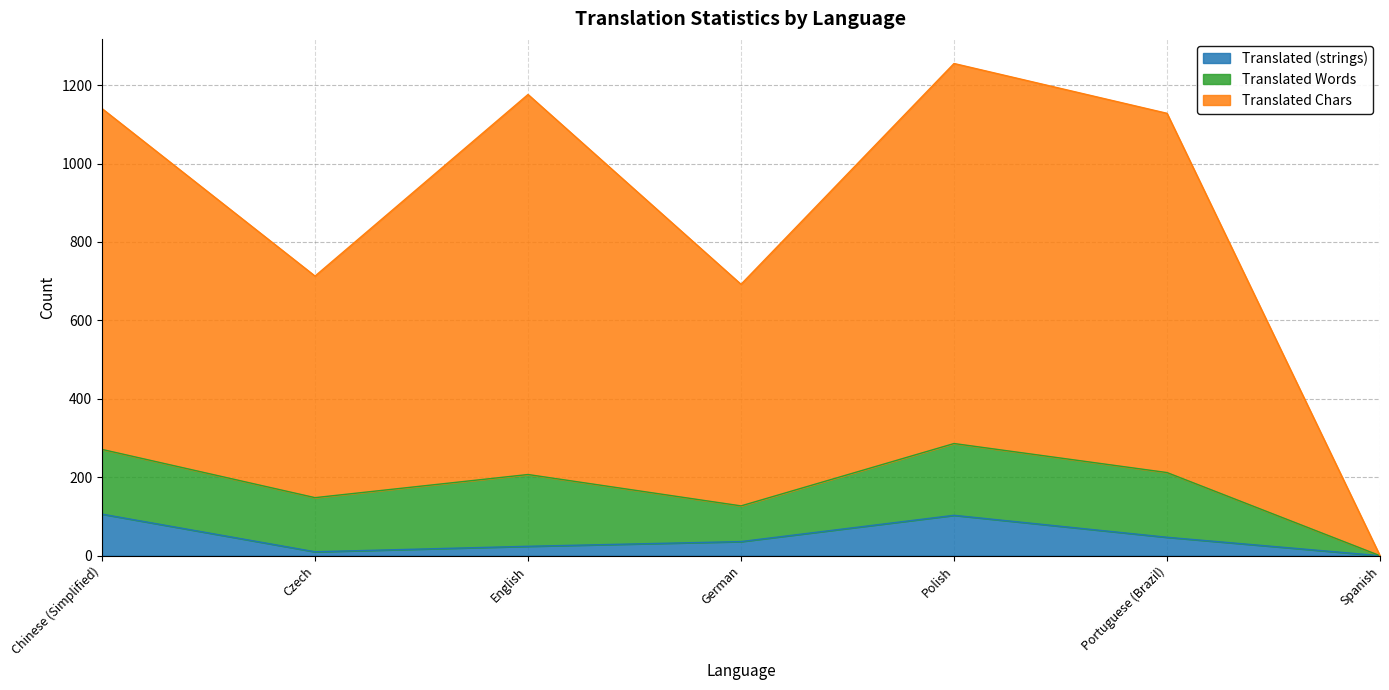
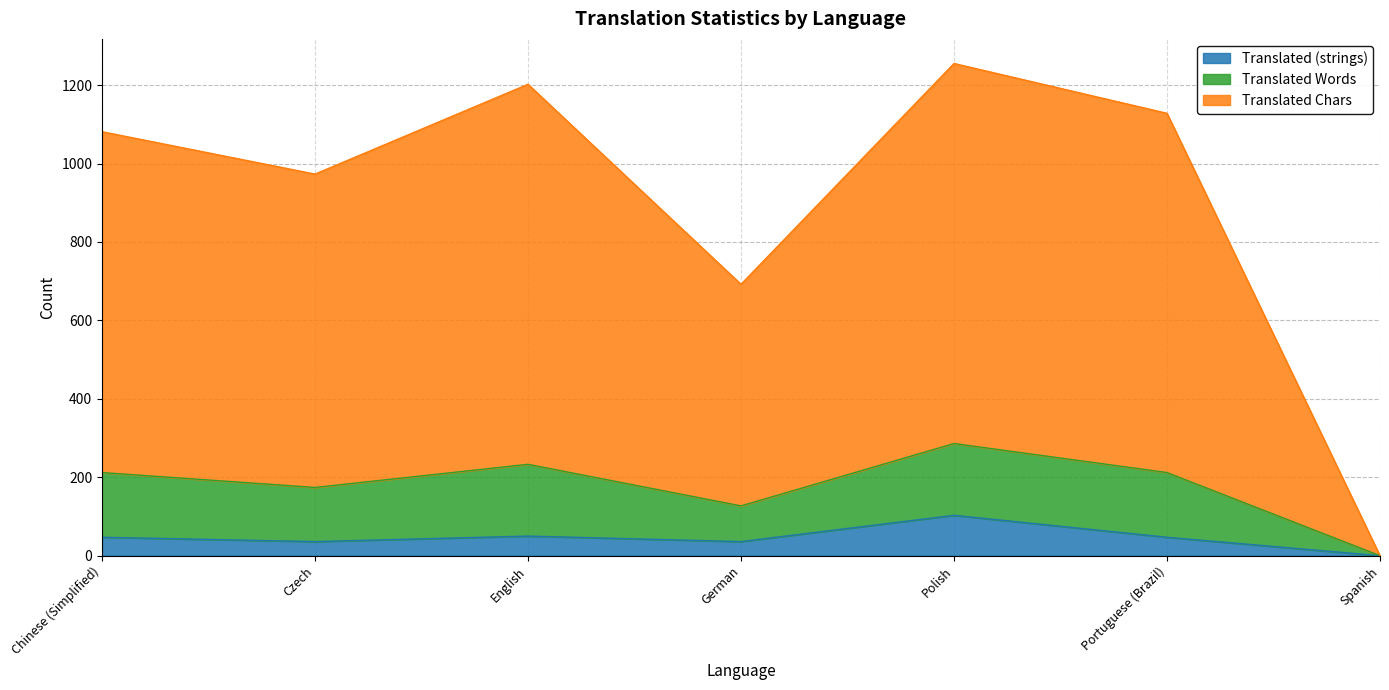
Translated (strings), Chinese (Simplified): 110 -> 50
Translated (strings), Czech: 10 -> 40
Translated Chars, Czech: 570 -> 800
Translated (strings), English: 20 -> 50
